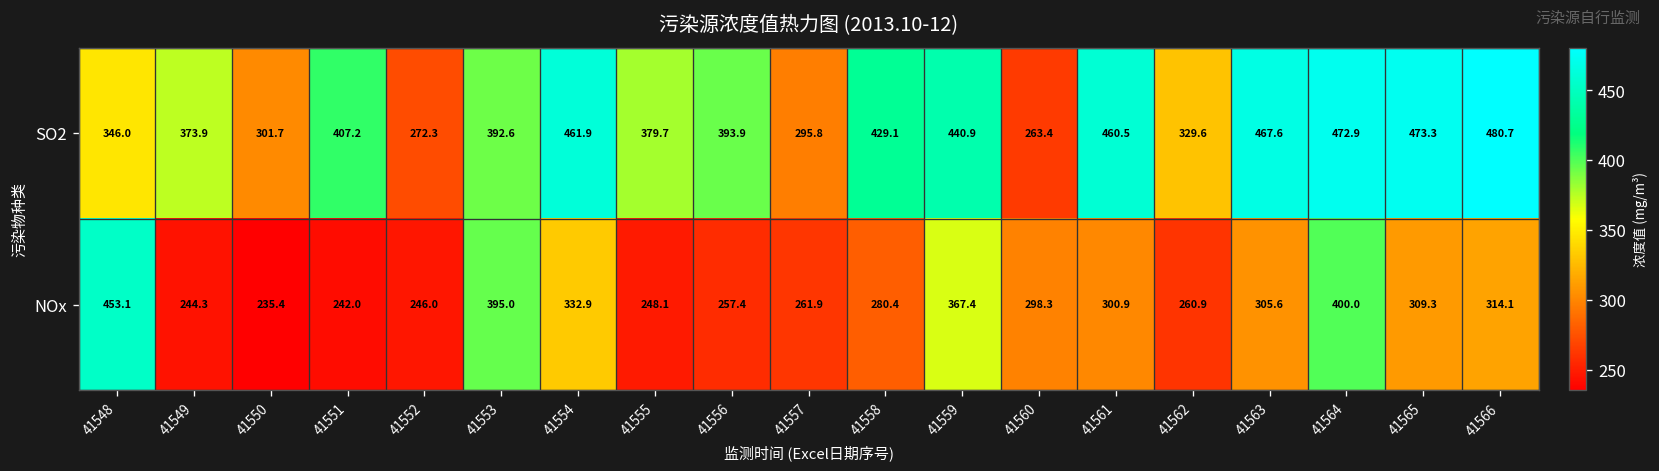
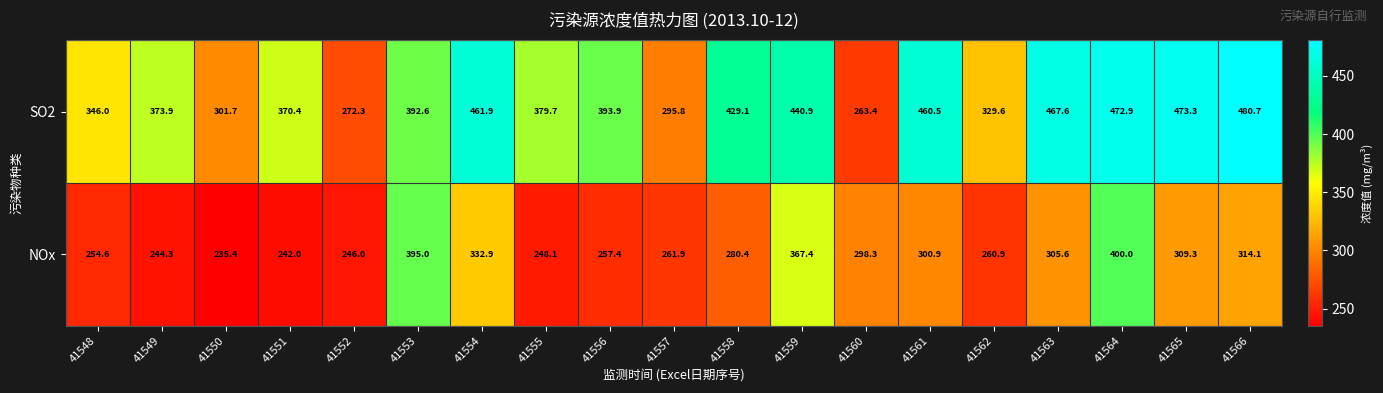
SO2, 41551: 407.2 -> 370.4
NOx, 41548: 453.1 -> 254.6
